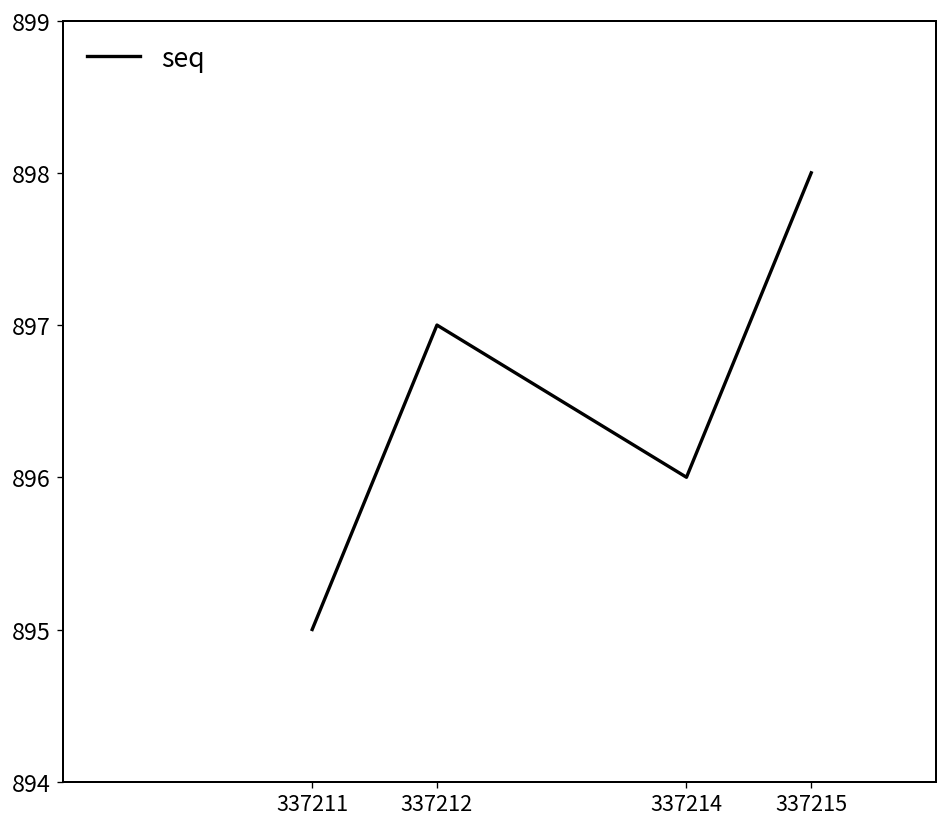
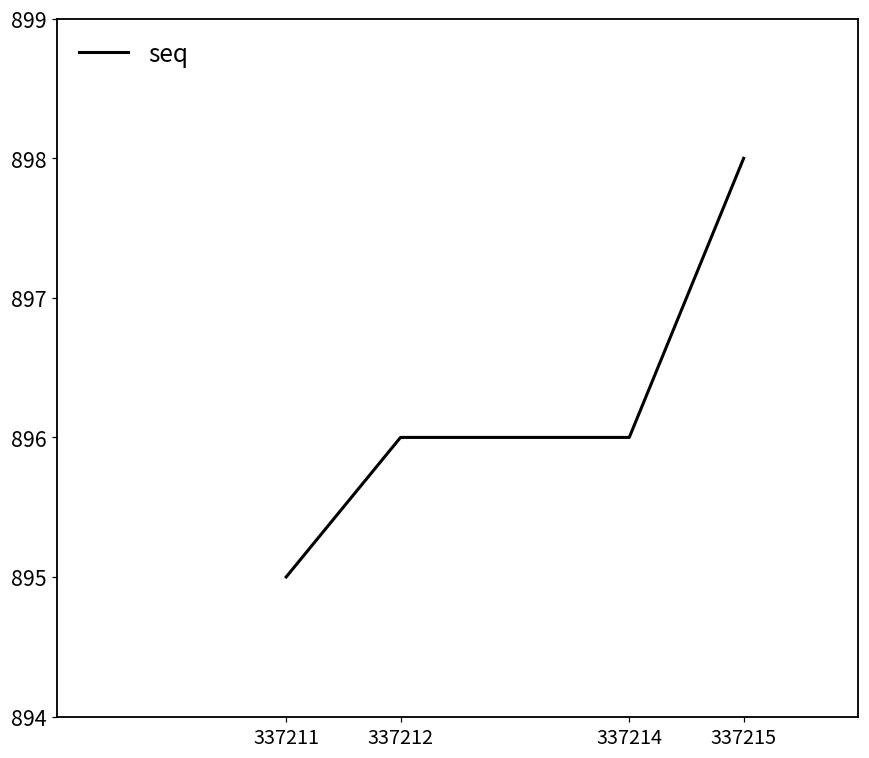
337212: 897 -> 896
